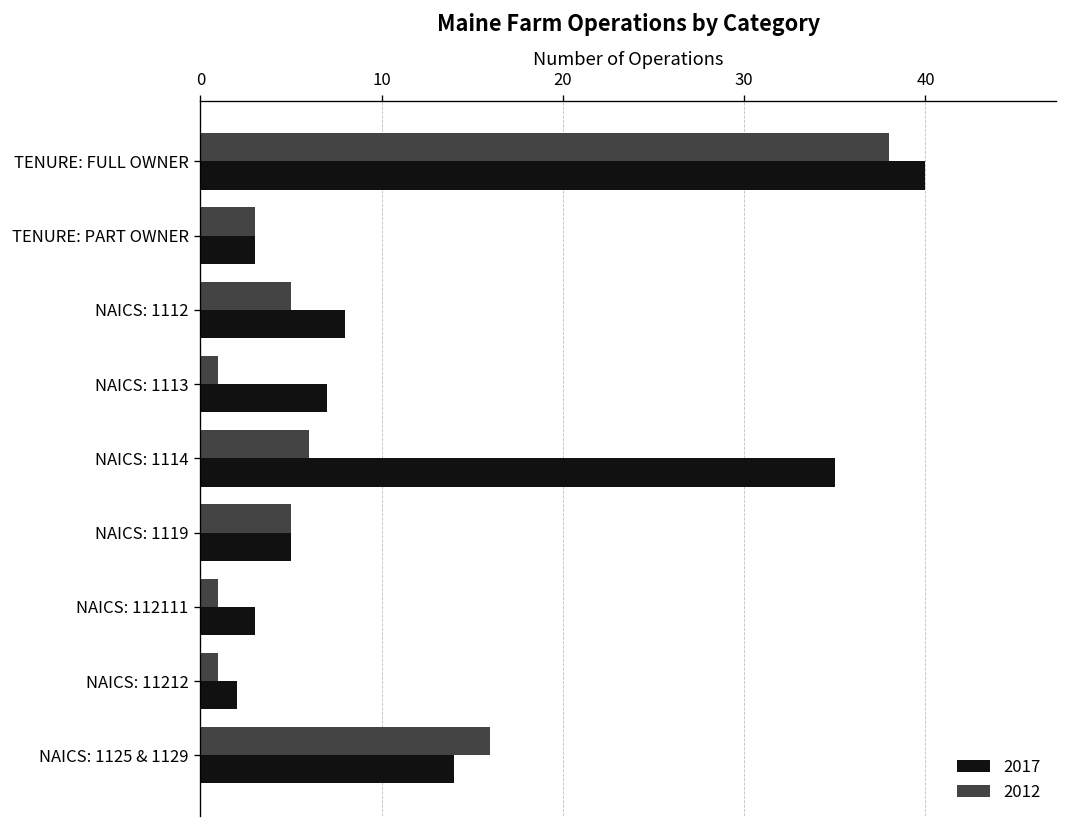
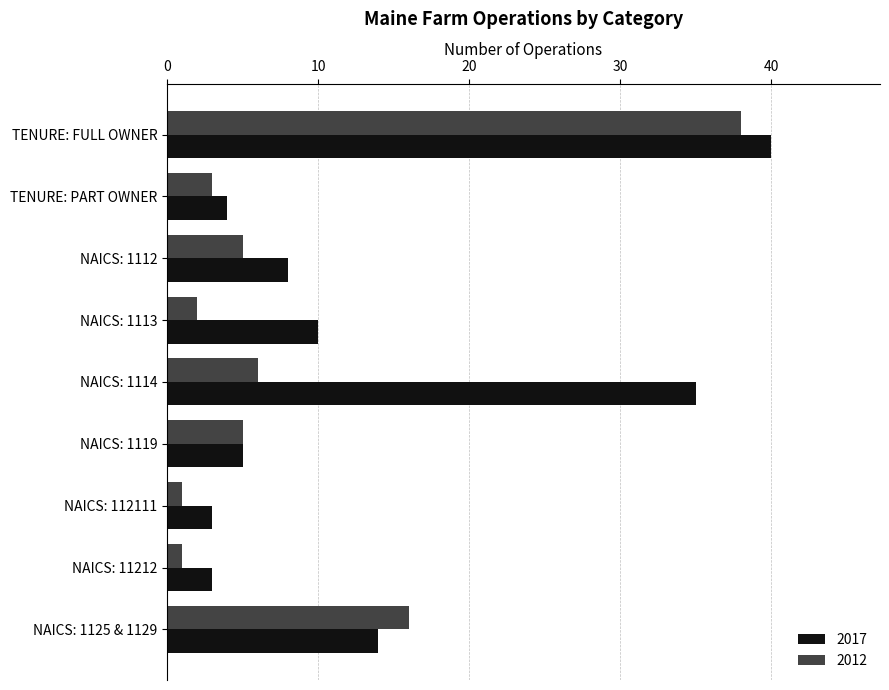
2017, TENURE: PART OWNER: 3 -> 4
2012, NAICS: 1113: 1 -> 2
2017, NAICS: 1113: 7 -> 10
2017, NAICS: 11212: 2 -> 3
